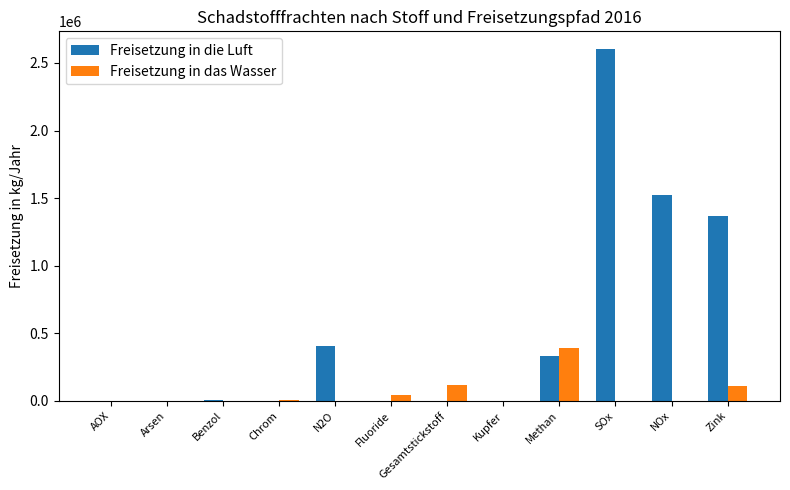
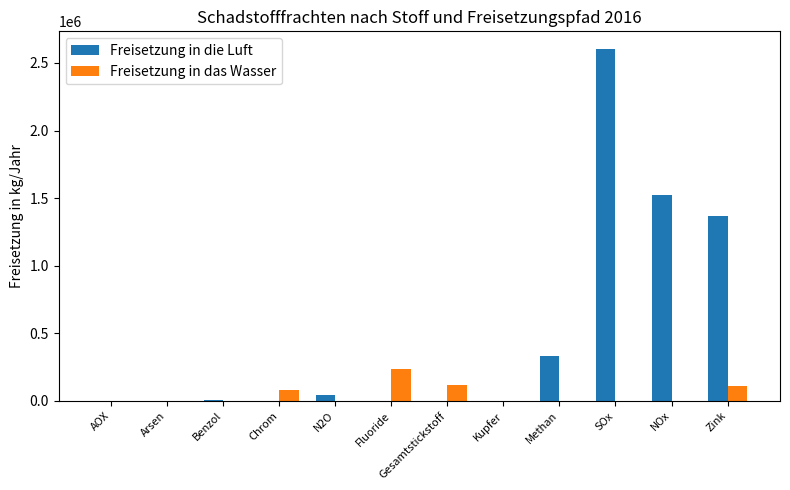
Freisetzung in das Wasser, Chrom: 0 -> 80000
Freisetzung in die Luft, N2O: 400000 -> 40000
Freisetzung in das Wasser, Fluoride: 40000 -> 240000
Freisetzung in das Wasser, Methan: 390000 -> 0
